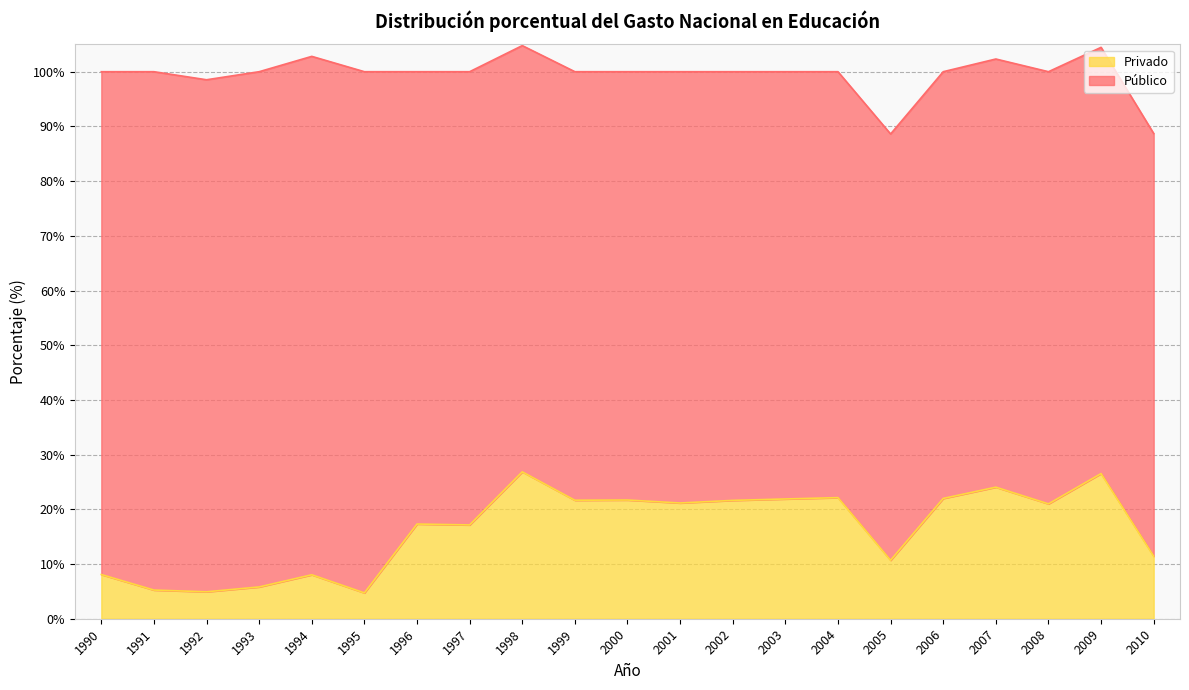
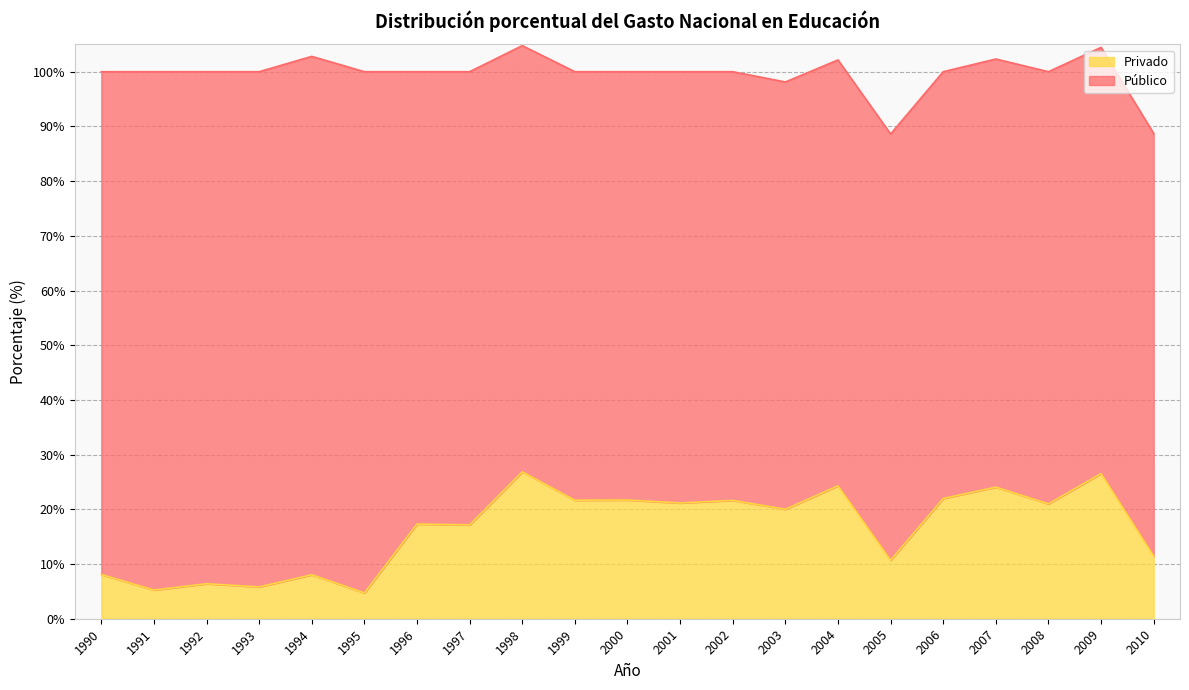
Privado, 1992: 5% -> 6%
Privado, 2003: 22% -> 20%
Privado, 2004: 22% -> 24%
